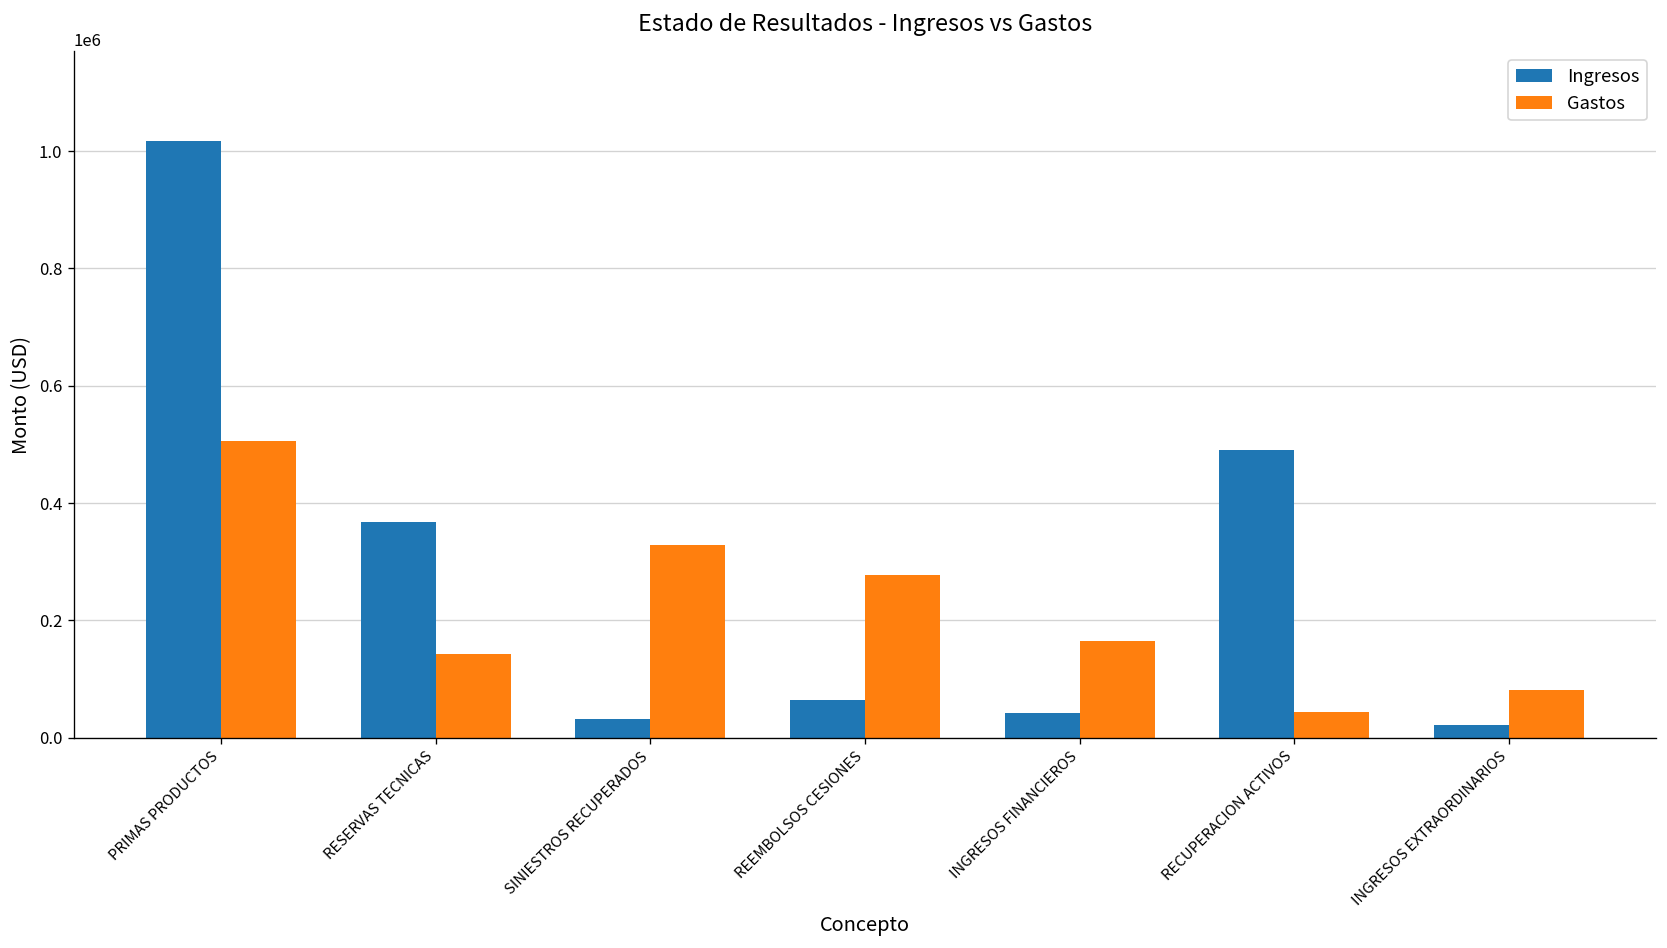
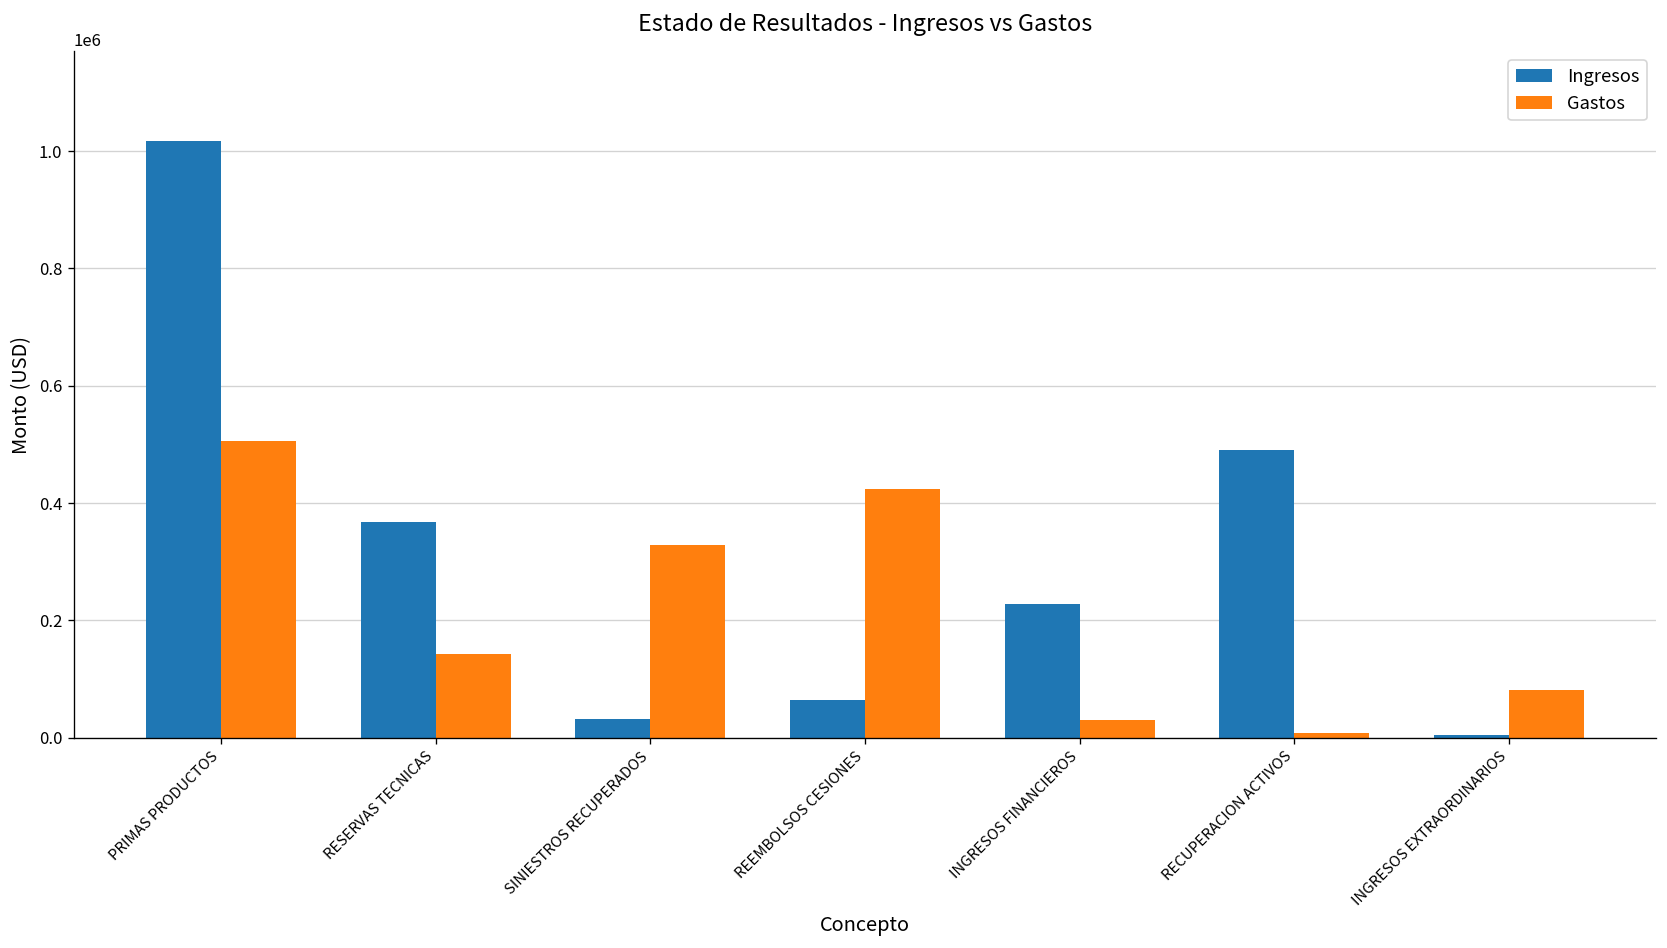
Gastos, REEMBOLSOS CESIONES: 280000 -> 420000
Ingresos, INGRESOS FINANCIEROS: 40000 -> 230000
Gastos, INGRESOS FINANCIEROS: 170000 -> 30000
Gastos, RECUPERACION ACTIVOS: 40000 -> 10000
Ingresos, INGRESOS EXTRAORDINARIOS: 20000 -> 0
